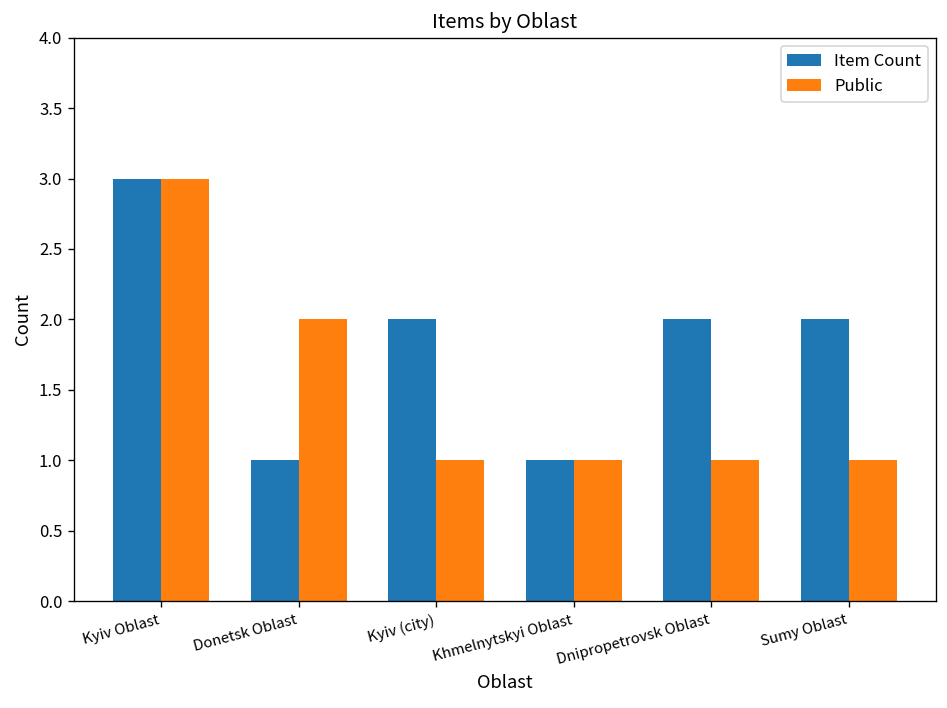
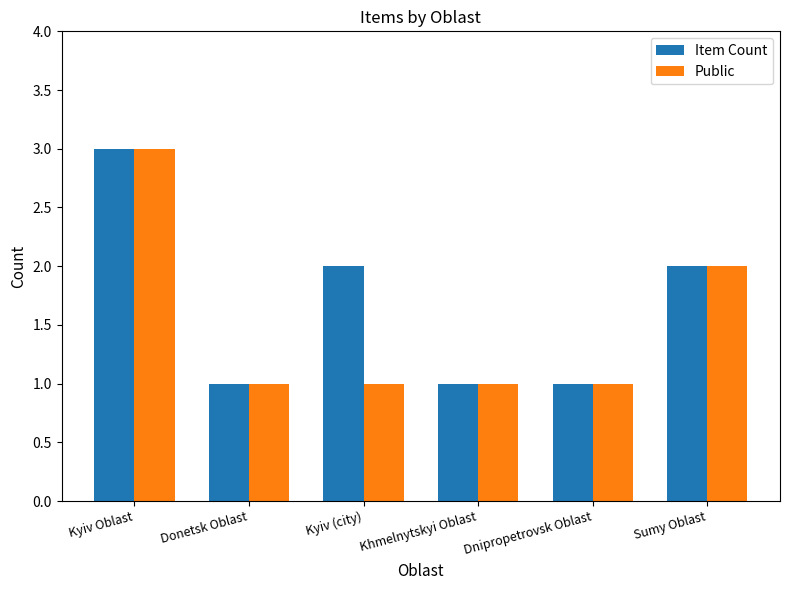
Public, Donetsk Oblast: 2 -> 1
Item Count, Dnipropetrovsk Oblast: 2 -> 1
Public, Sumy Oblast: 1 -> 2
